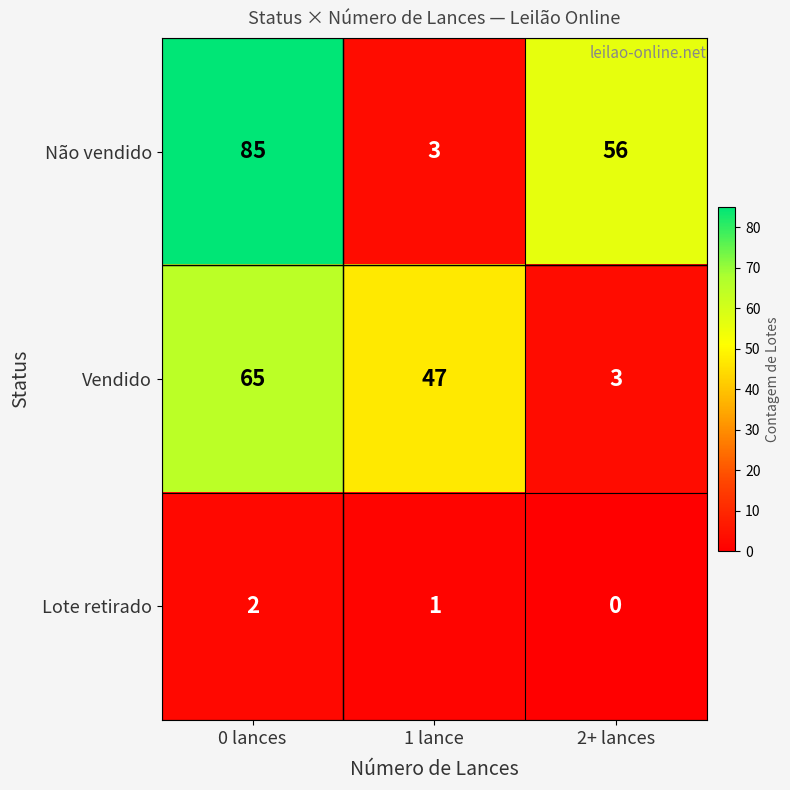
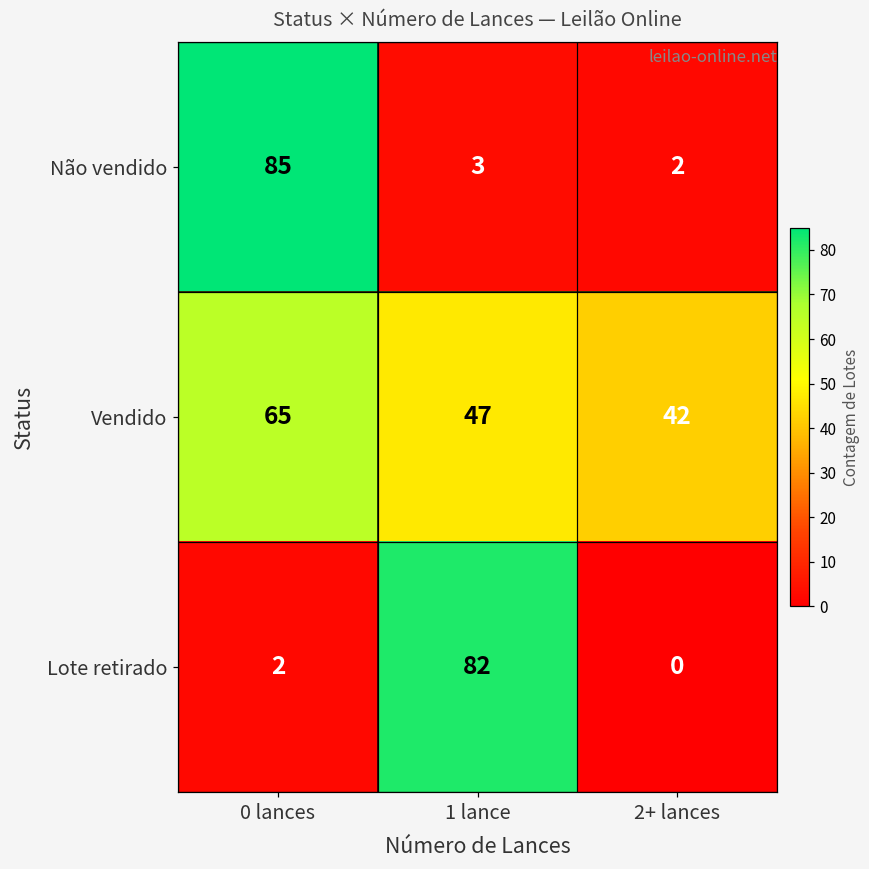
Não vendido, 2+ lances: 56 -> 2
Vendido, 2+ lances: 3 -> 42
Lote retirado, 1 lance: 1 -> 82
